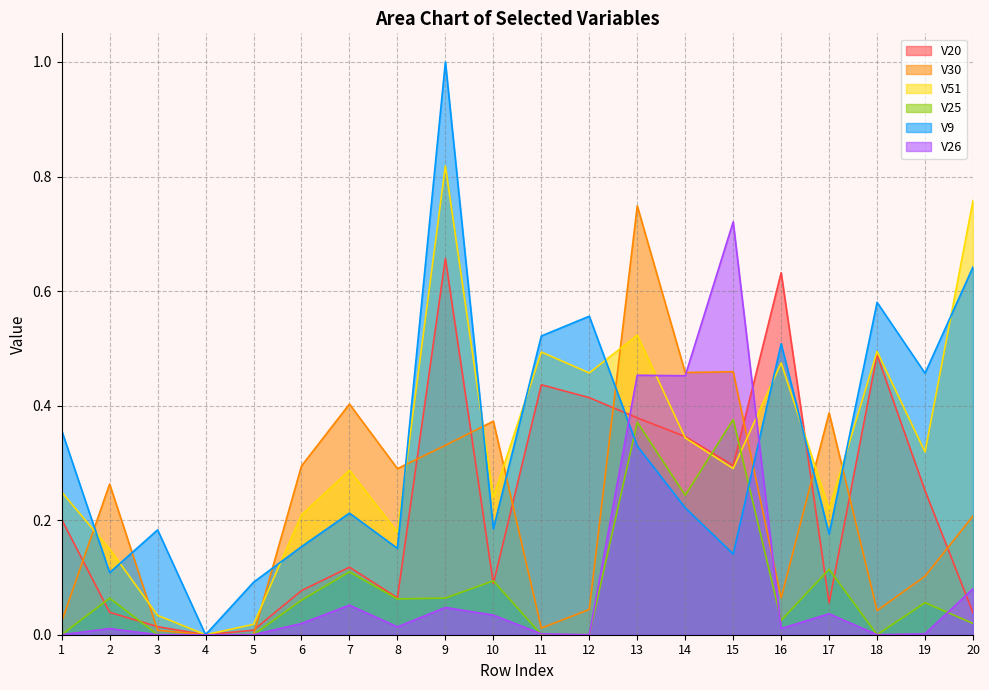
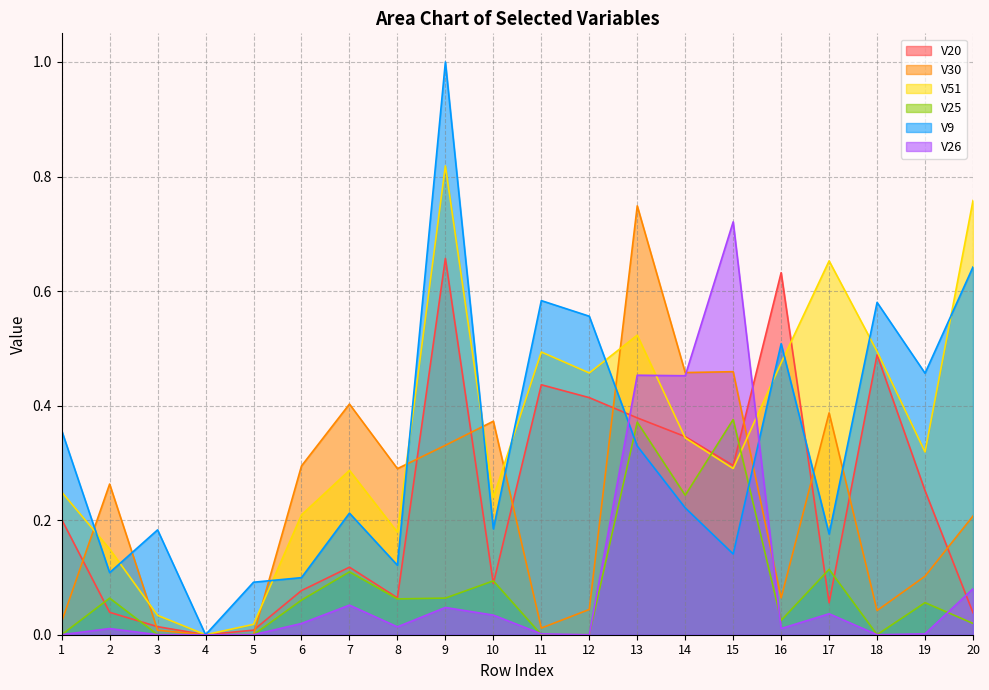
V9, 6: 0.15 -> 0.10
V9, 8: 0.15 -> 0.12
V9, 11: 0.52 -> 0.58
V51, 17: 0.22 -> 0.65
